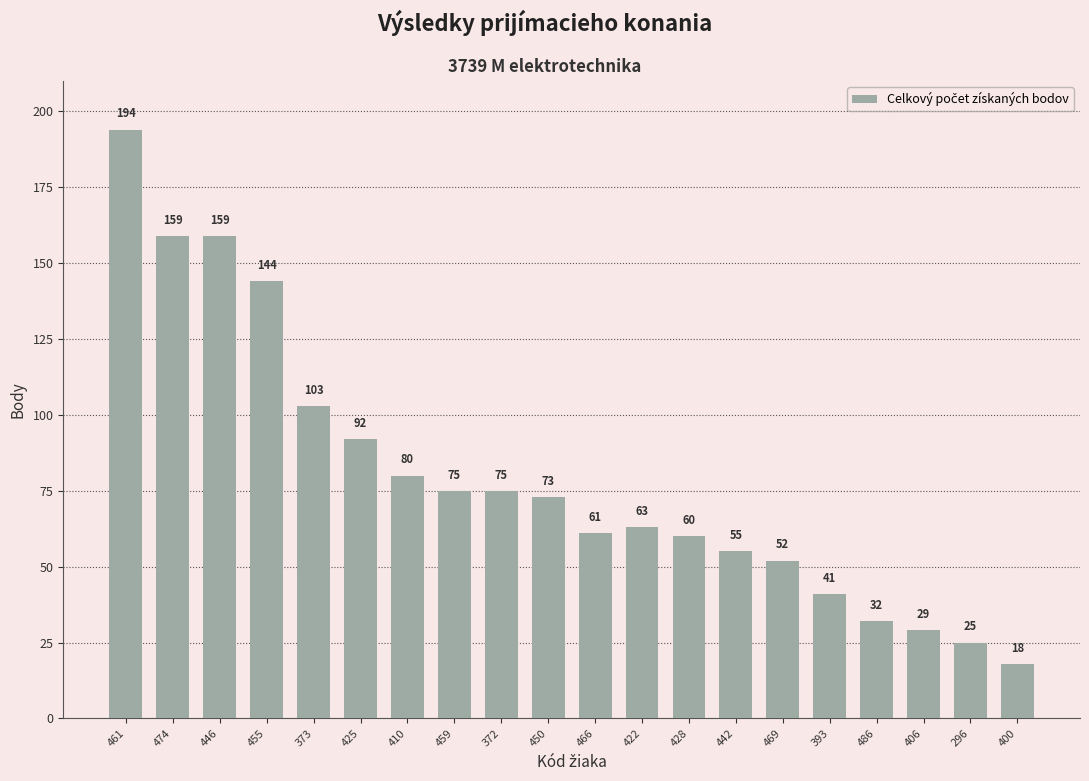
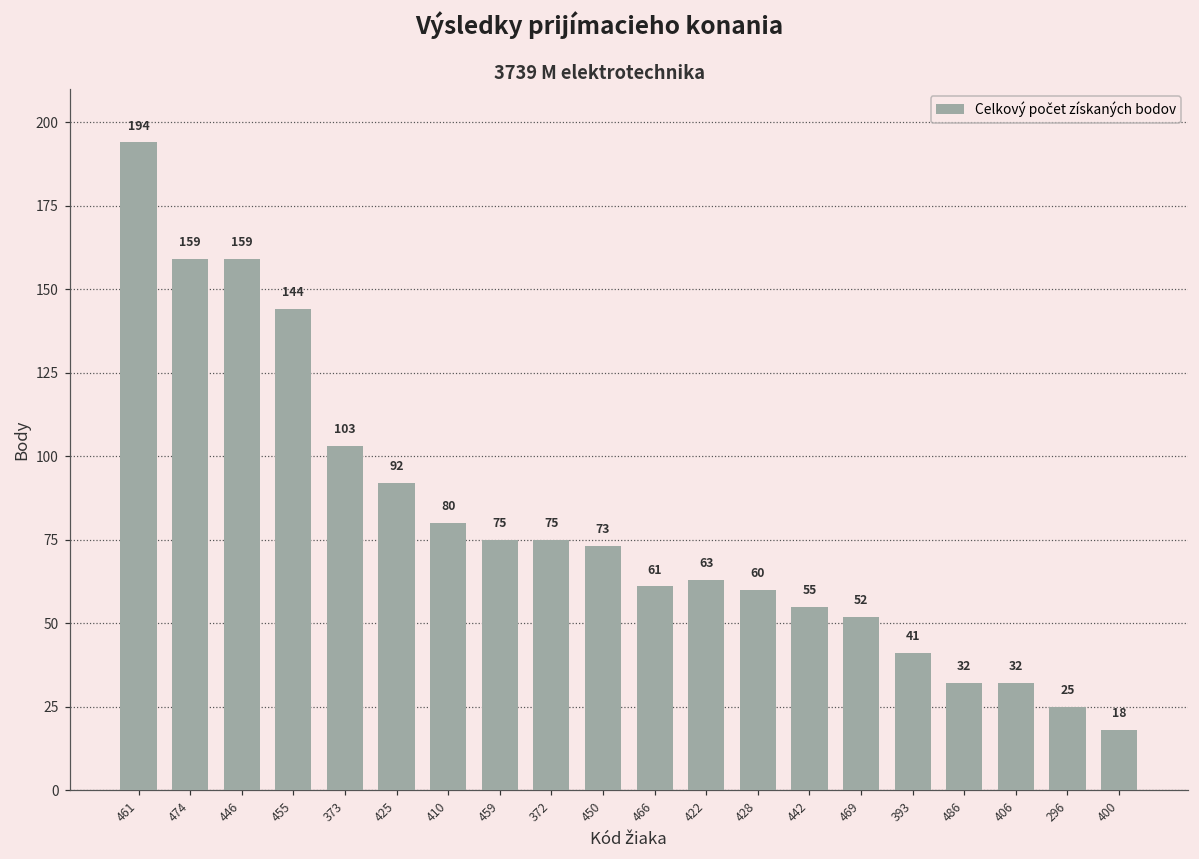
406: 29 -> 32
